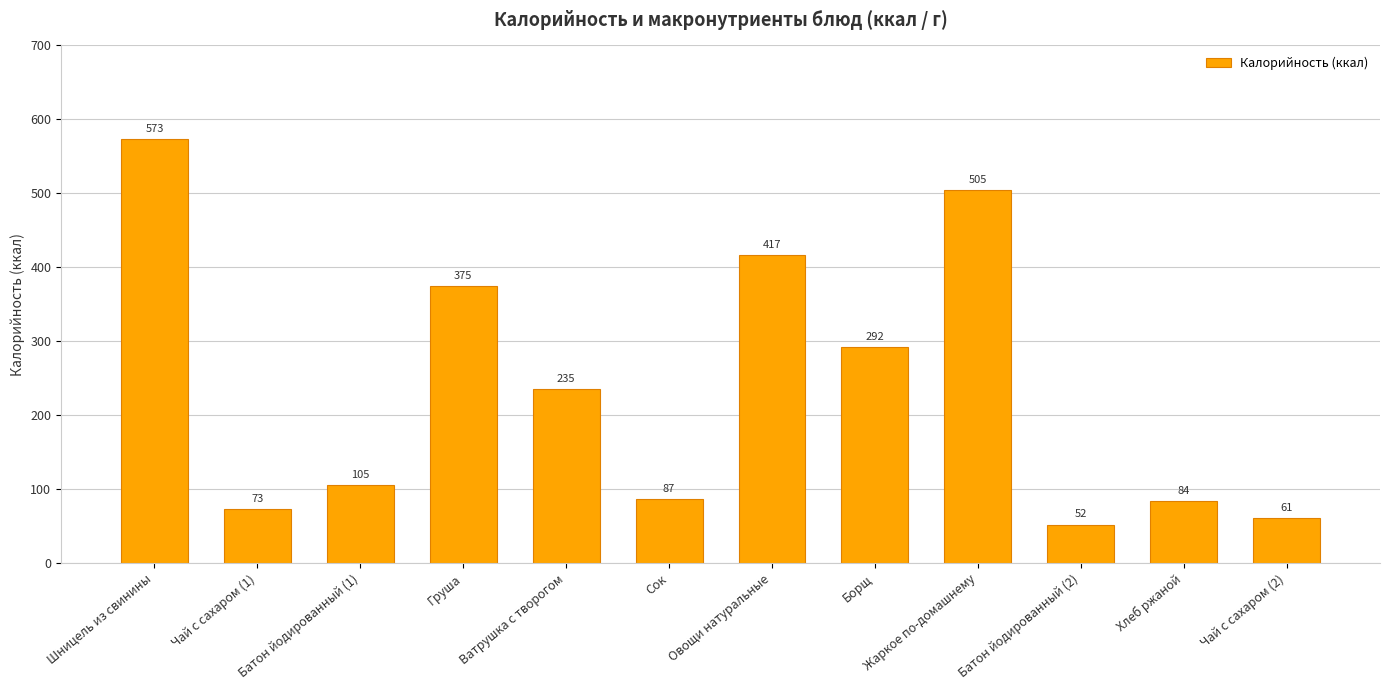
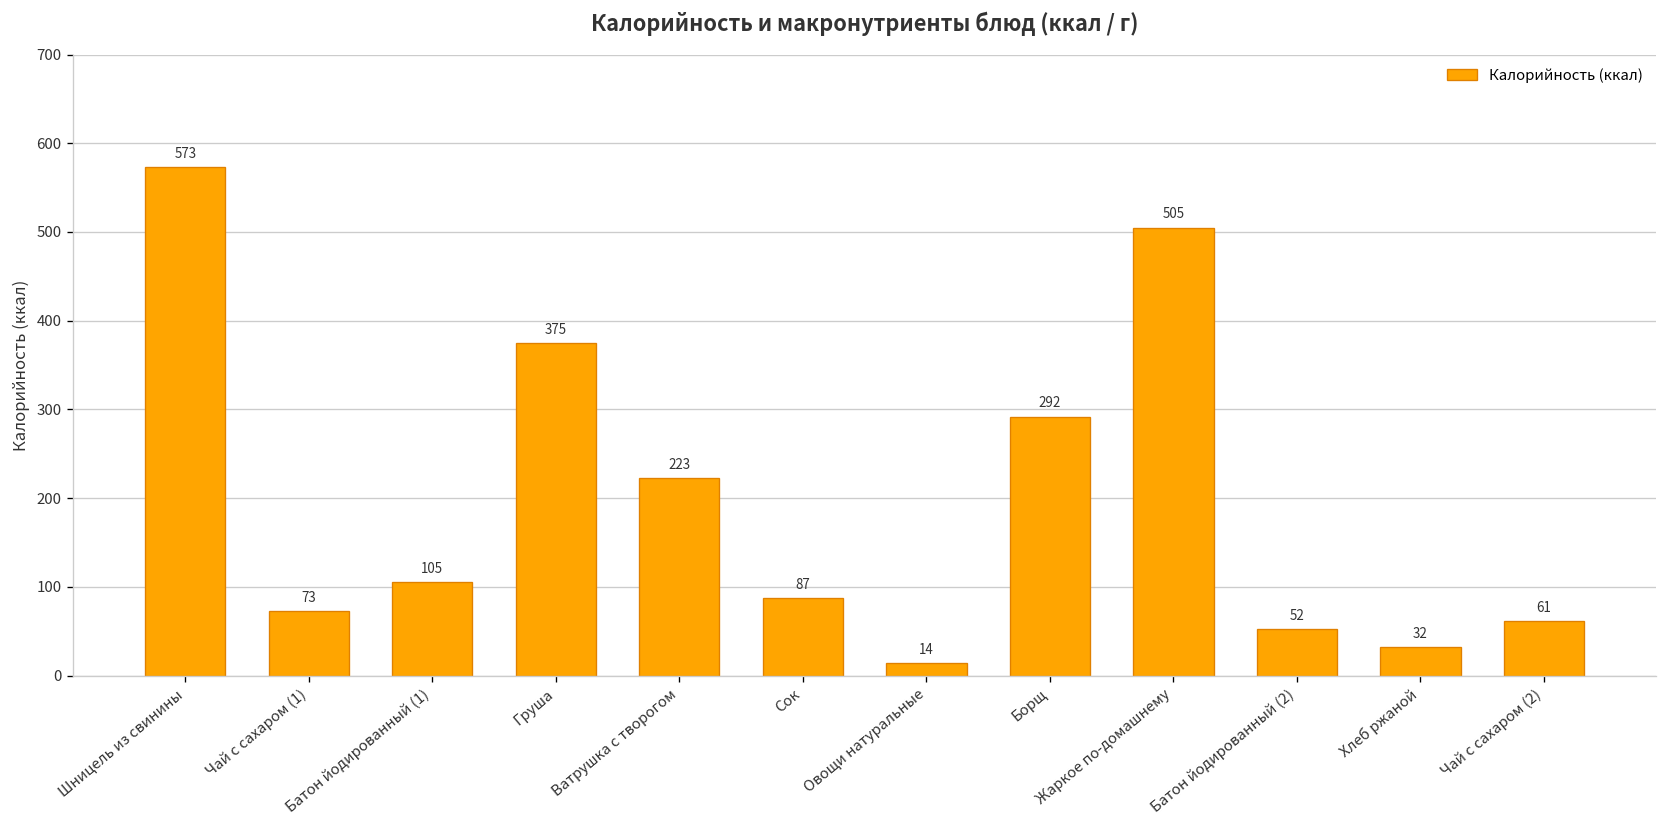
Ватрушка с творогом: 235 -> 223
Овощи натуральные: 417 -> 14
Хлеб ржаной: 84 -> 32
